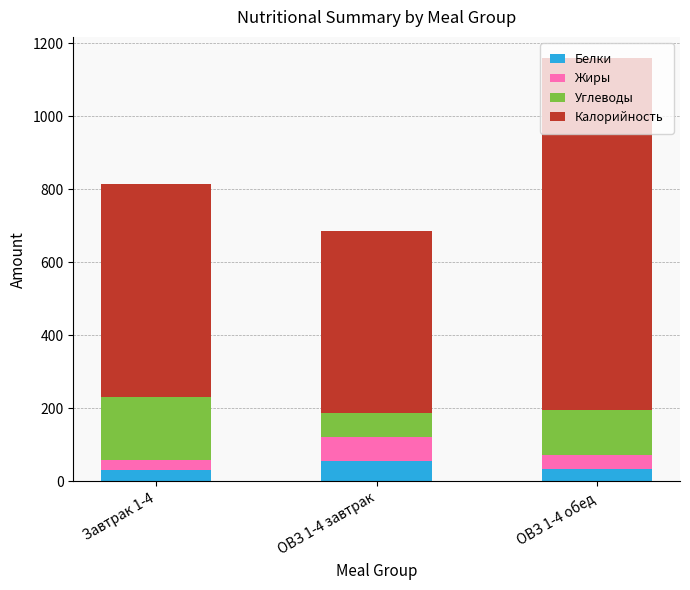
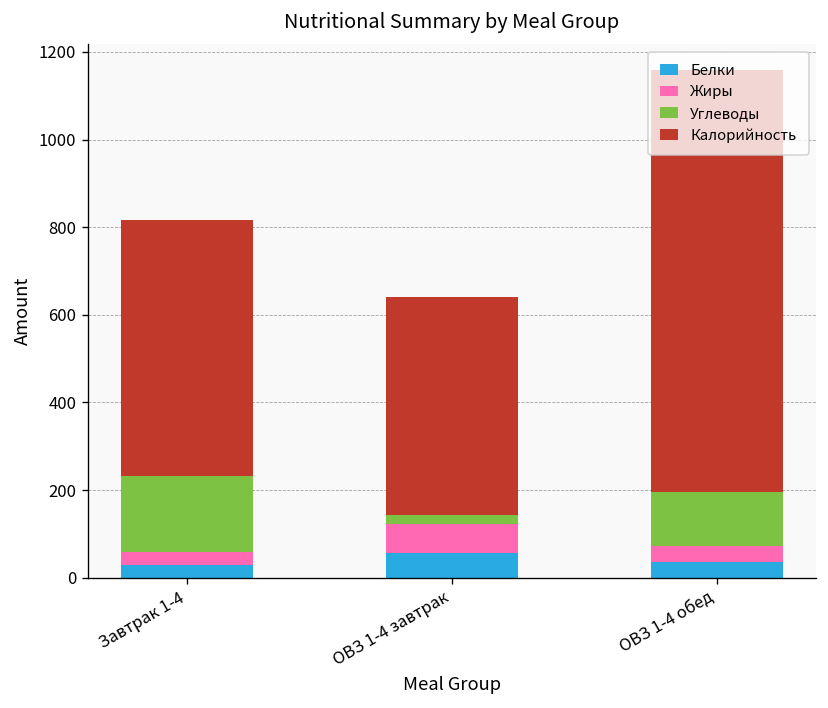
Углеводы, ОВЗ 1-4 завтрак: 70 -> 20
